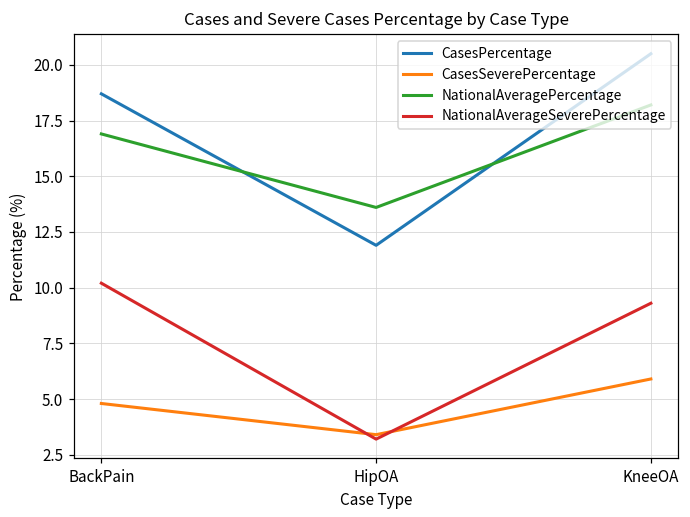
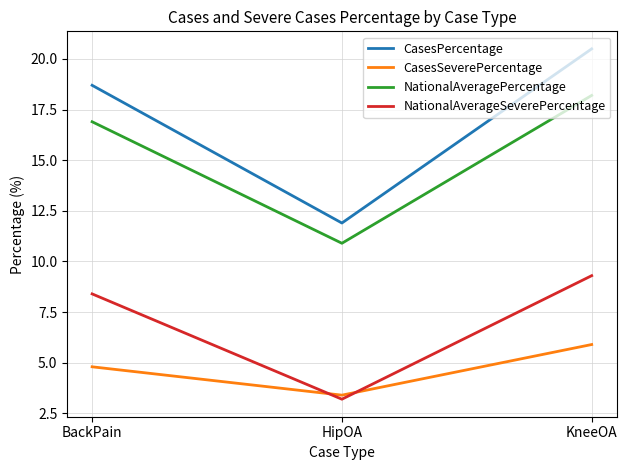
NationalAverageSeverePercentage, BackPain: 10.2 -> 8.4
NationalAveragePercentage, HipOA: 13.6 -> 10.9
